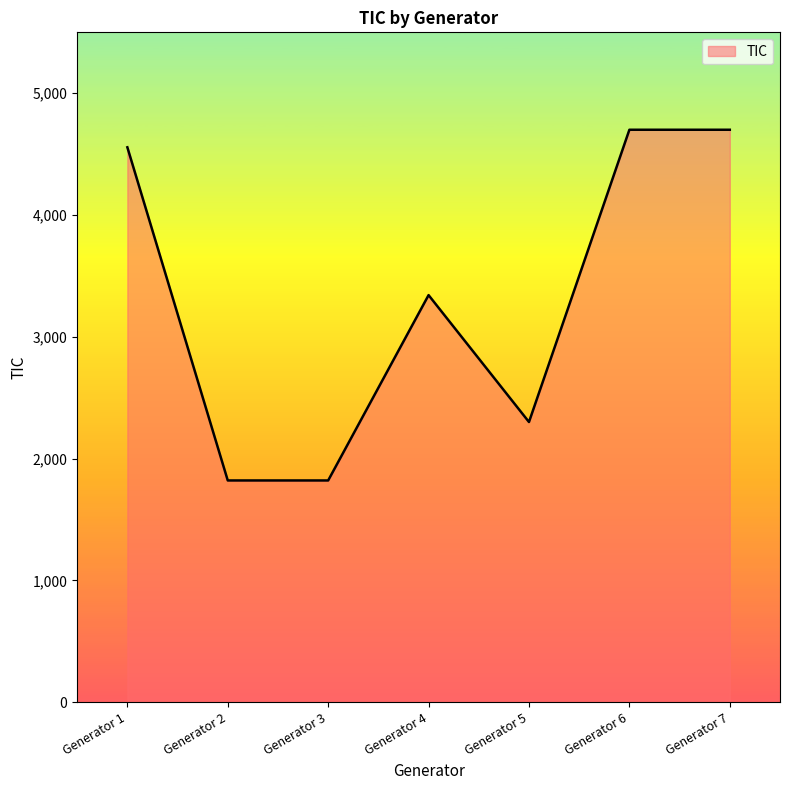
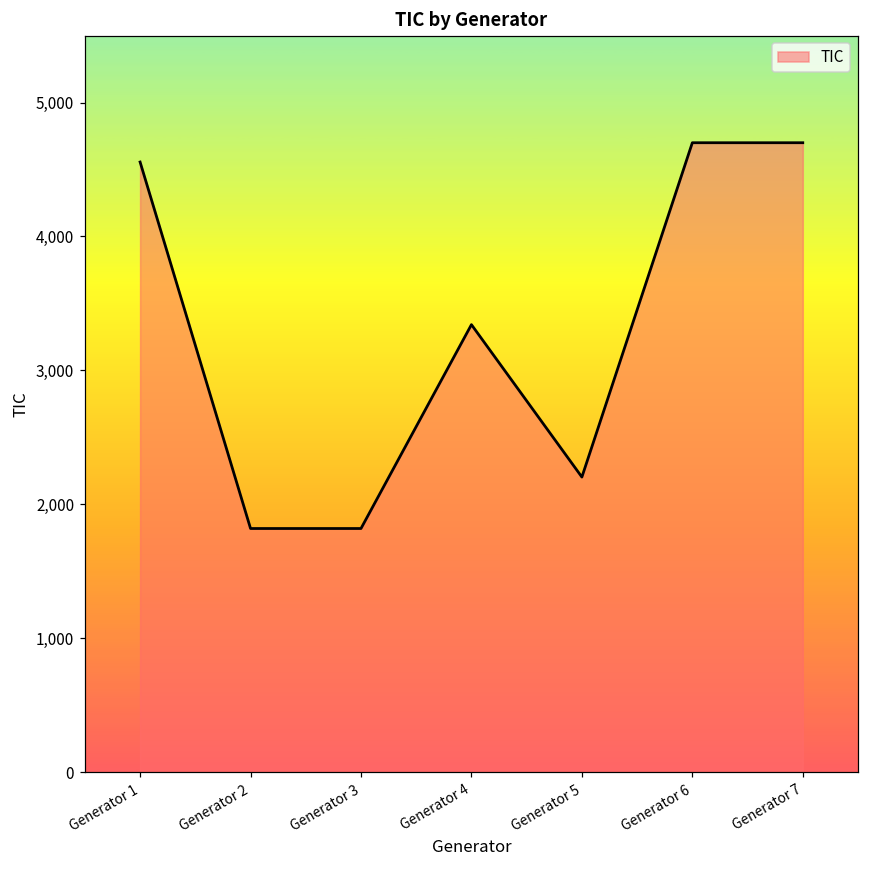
Generator 5: 2,300 -> 2,200
